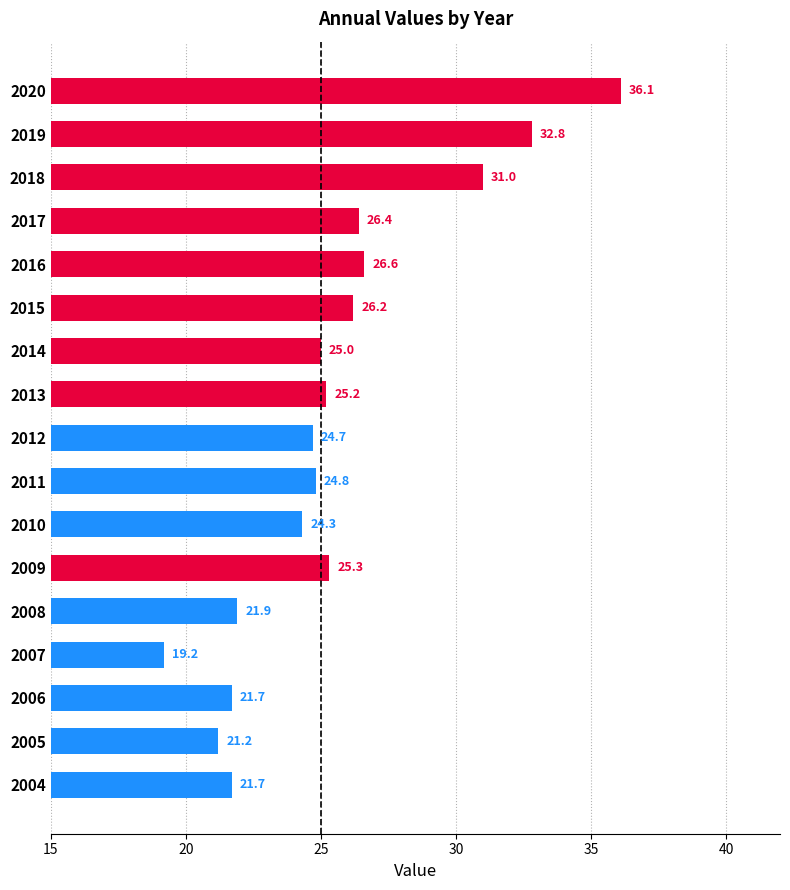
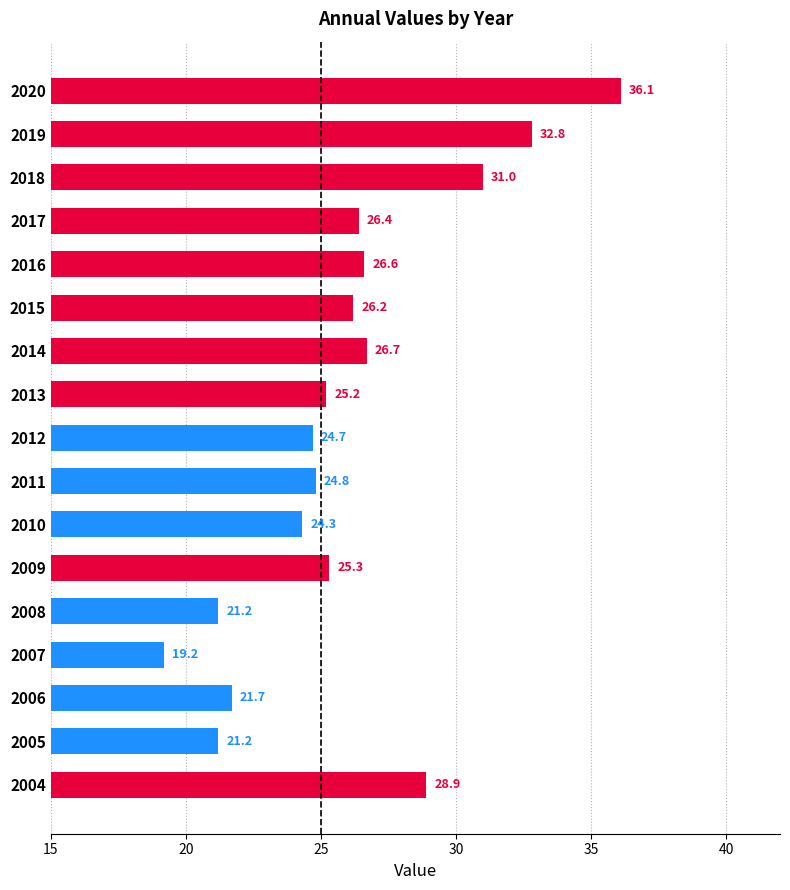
2014: 25.0 -> 26.7
2008: 21.9 -> 21.2
2004: 21.7 -> 28.9
